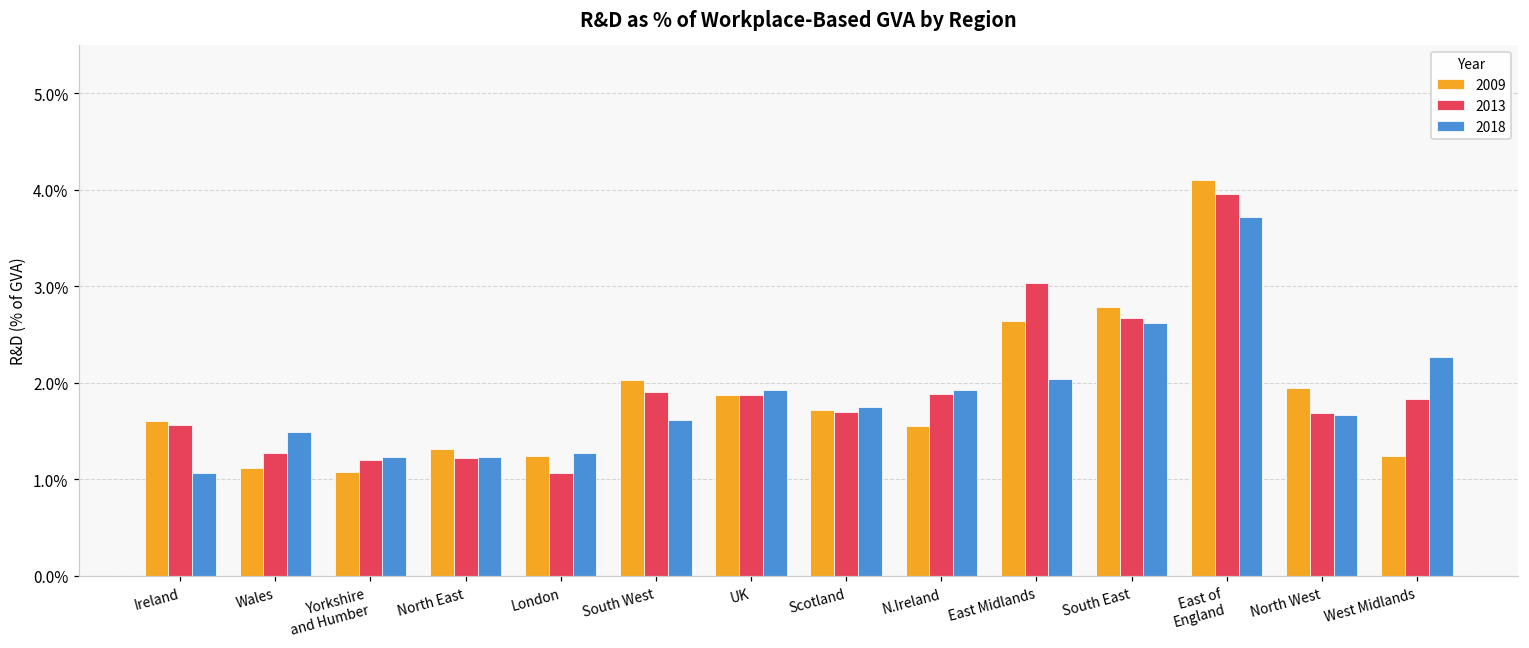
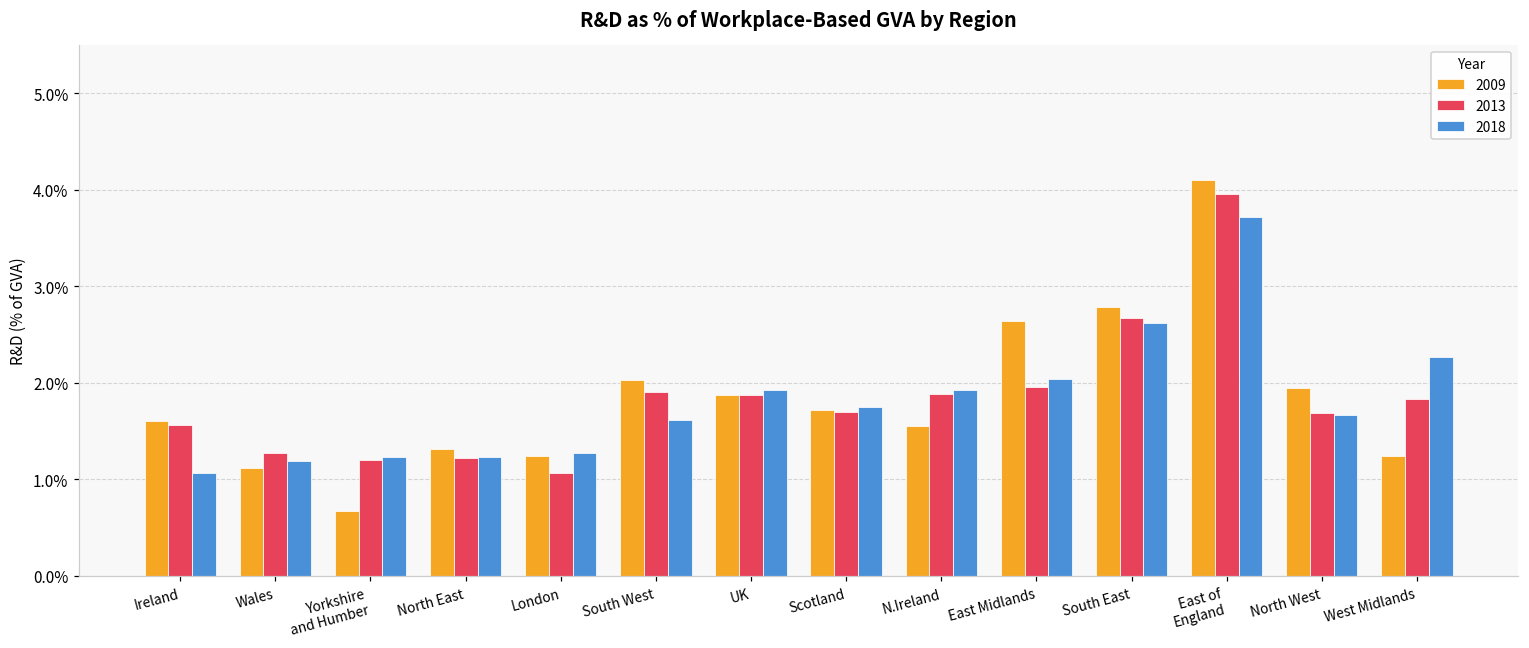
2018, Wales: 1.5% -> 1.2%
2009, Yorkshire and Humber: 1.1% -> 0.7%
2013, East Midlands: 3.0% -> 2.0%
